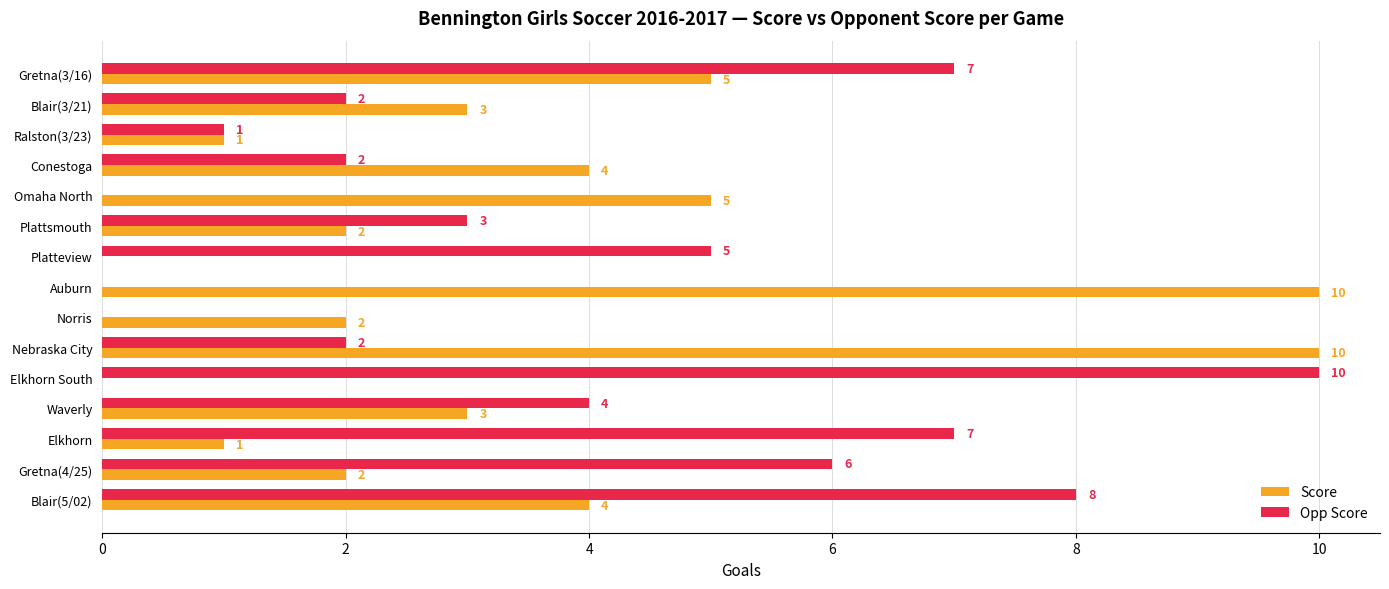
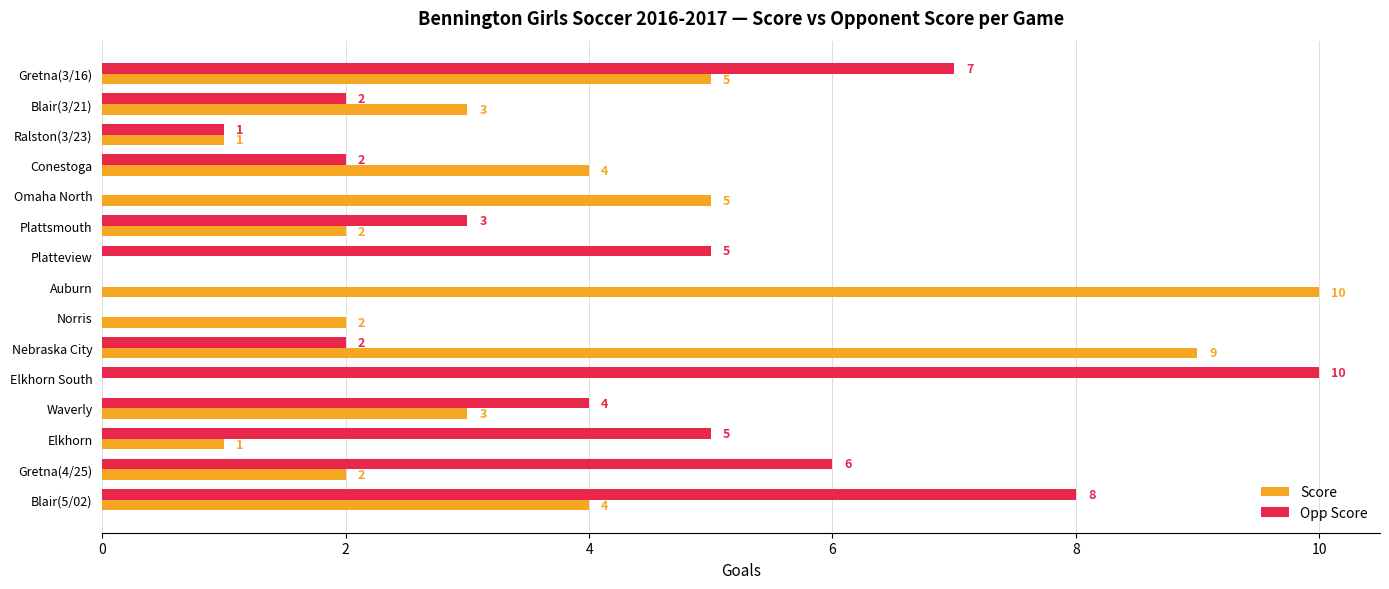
Score, Nebraska City: 10 -> 9
Opp Score, Elkhorn: 7 -> 5
